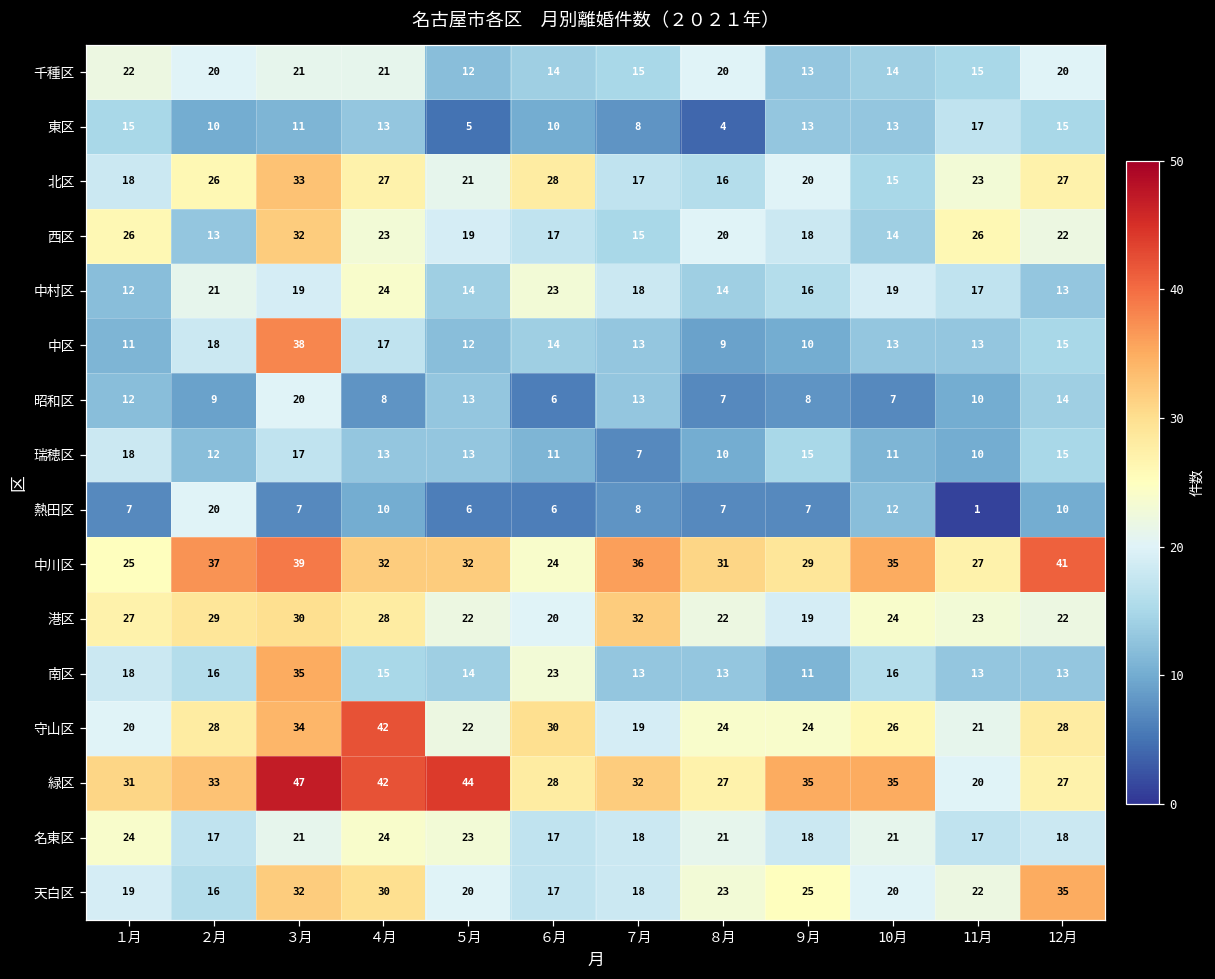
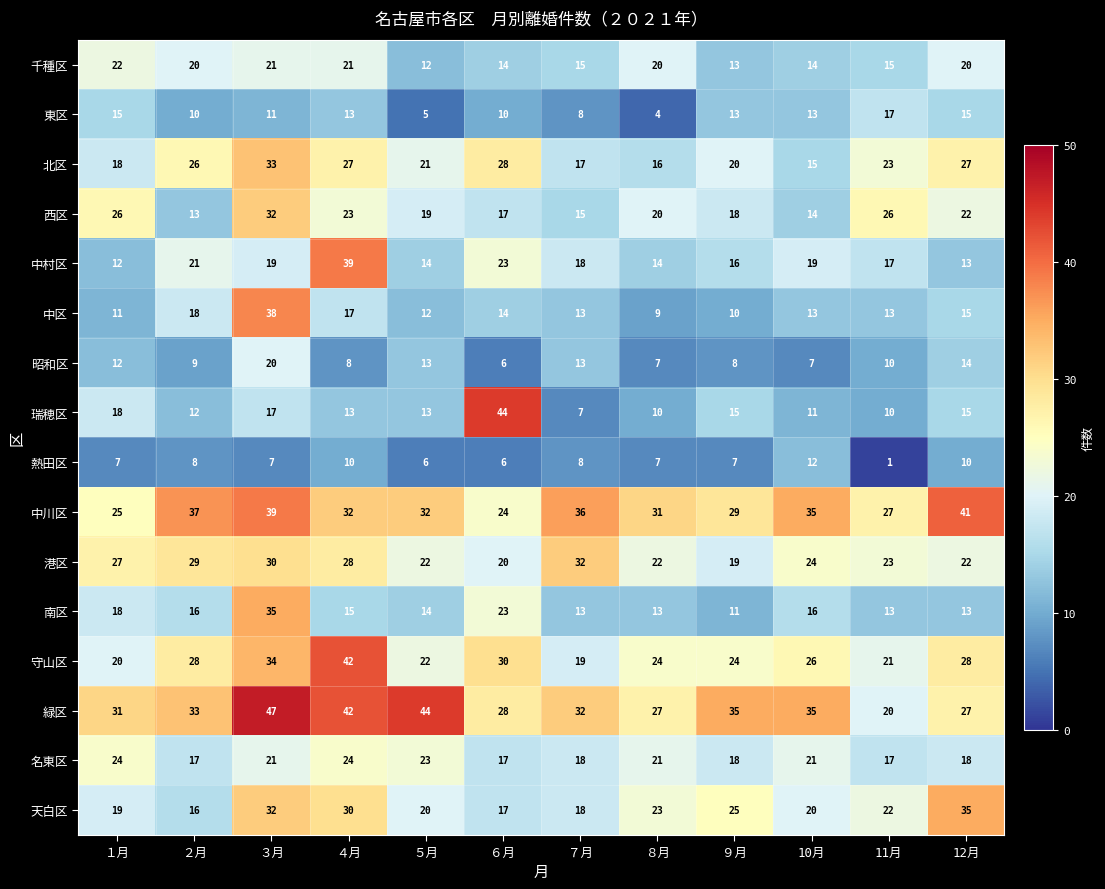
中村区, ４月: 24 -> 39
瑞穂区, ６月: 11 -> 44
熱田区, ２月: 20 -> 8
